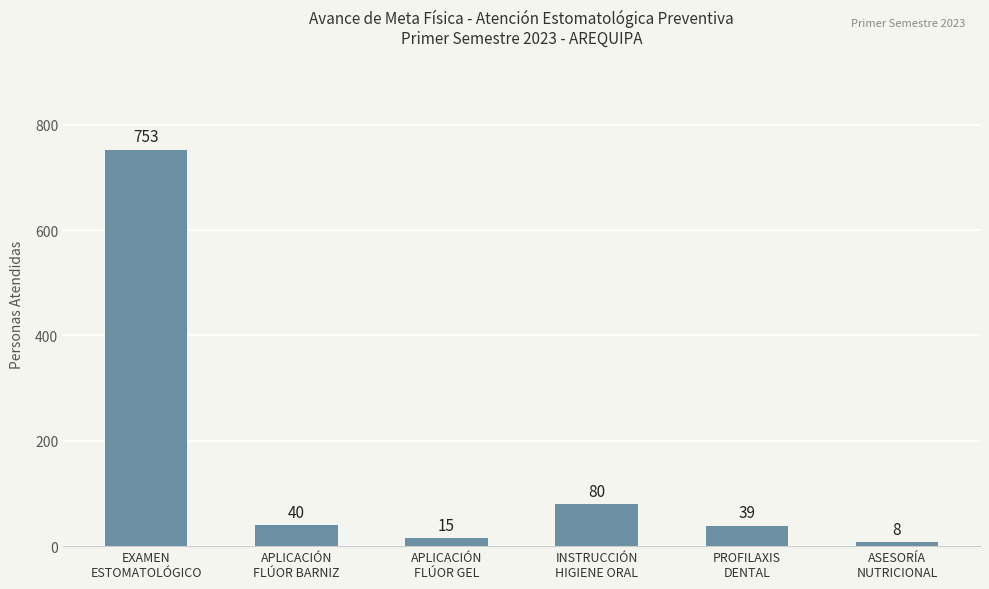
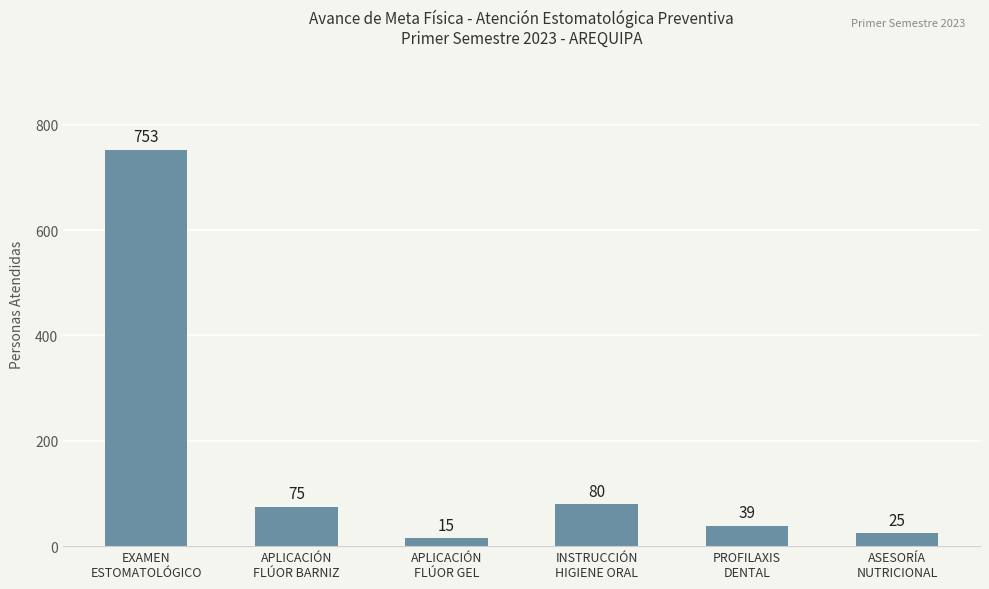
APLICACIÓN FLÚOR BARNIZ: 40 -> 75
ASESORÍA NUTRICIONAL: 8 -> 25
